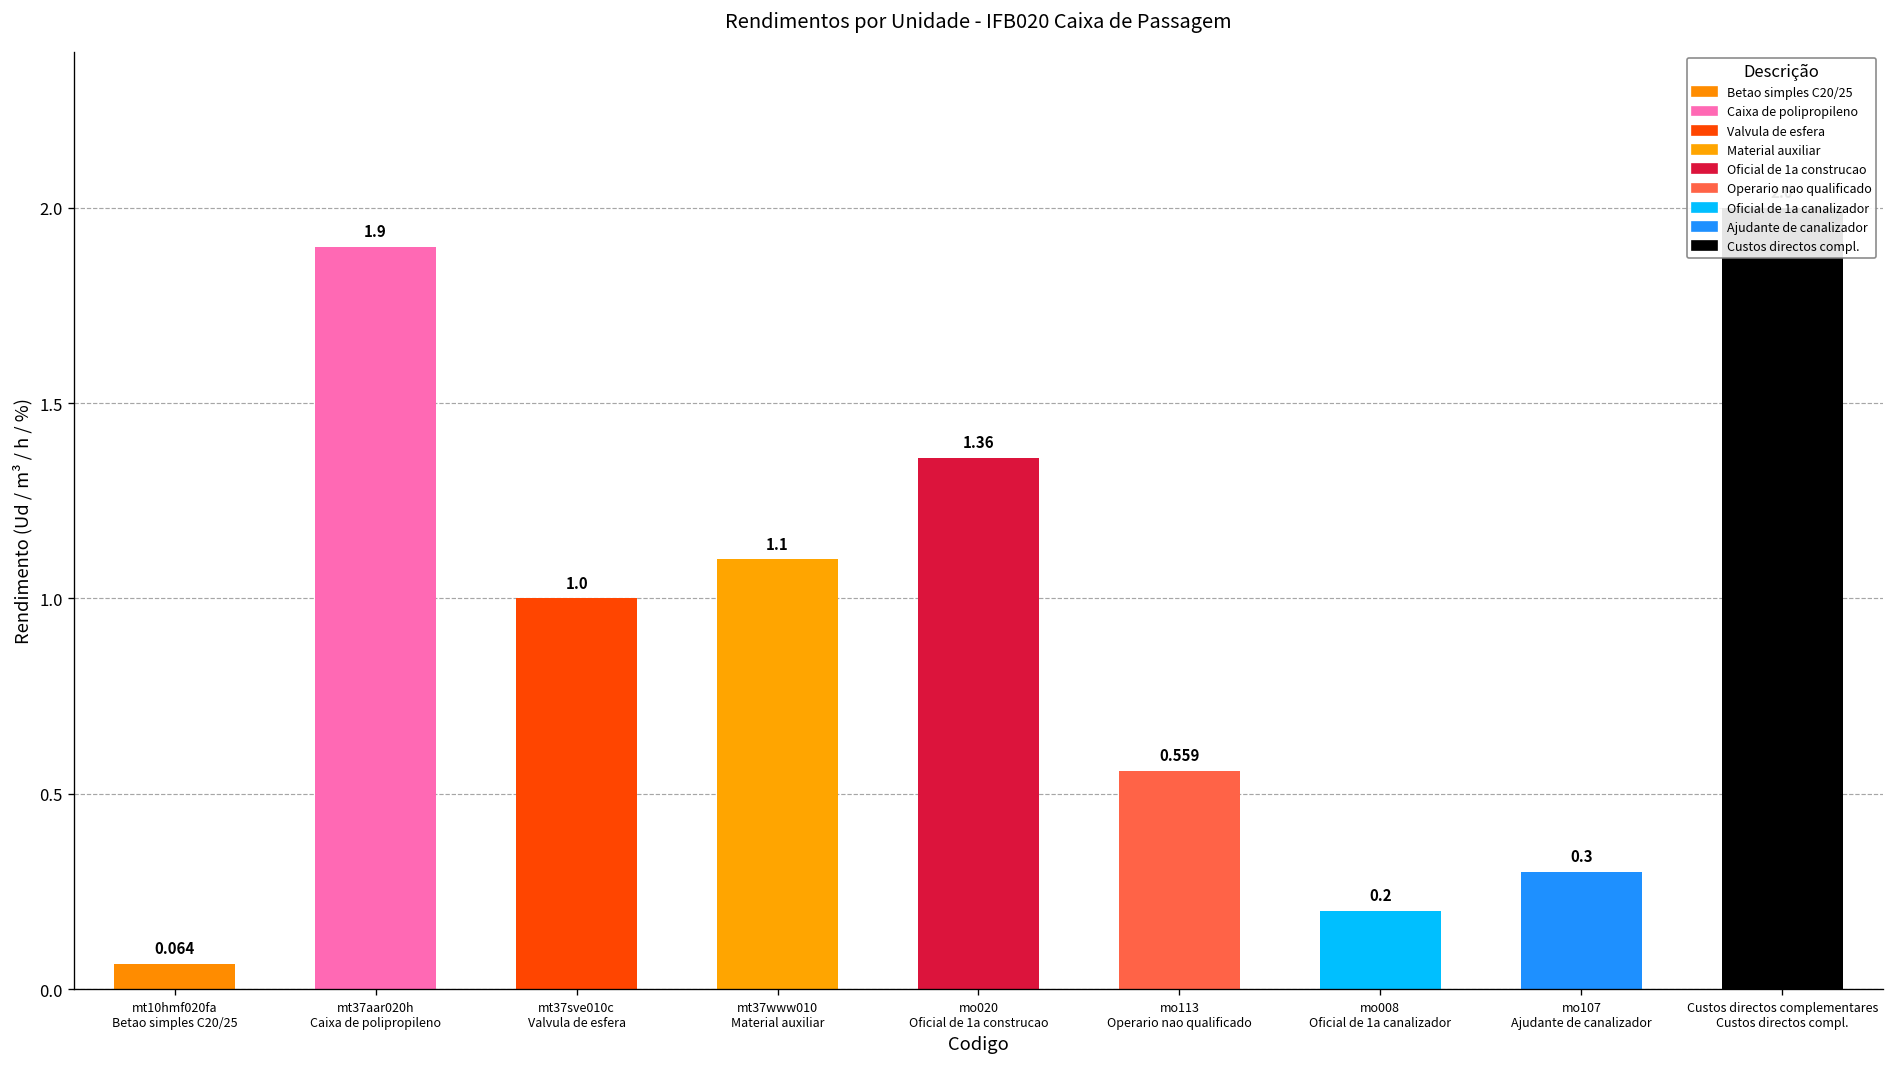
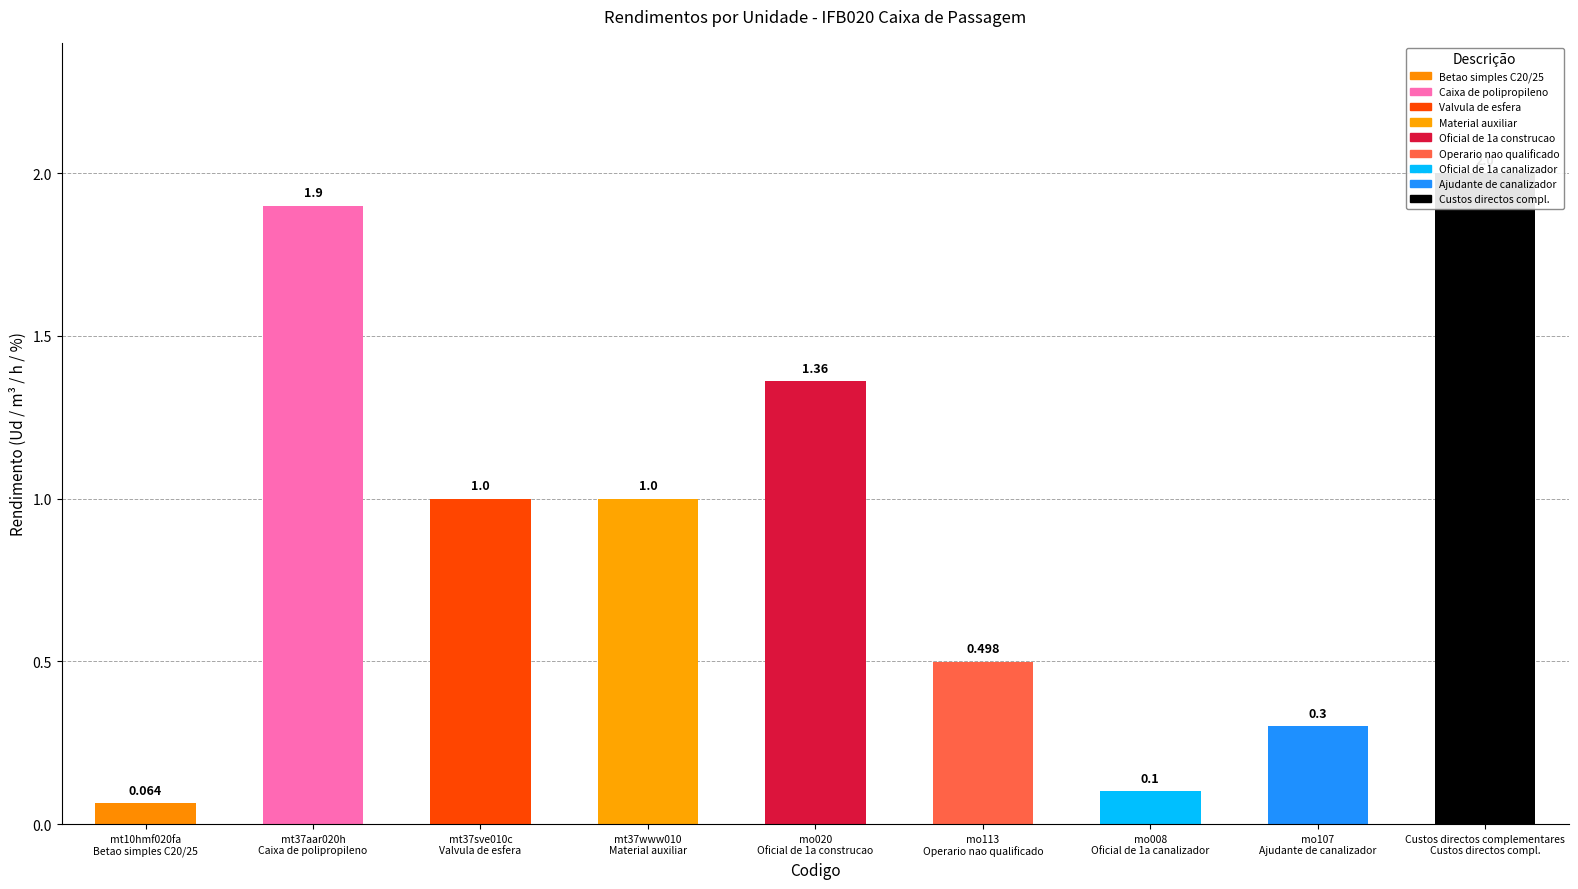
mt37www010 Material auxiliar: 1.1 -> 1.0
mo113 Operario nao qualificado: 0.559 -> 0.498
mo008 Oficial de 1a canalizador: 0.2 -> 0.1
